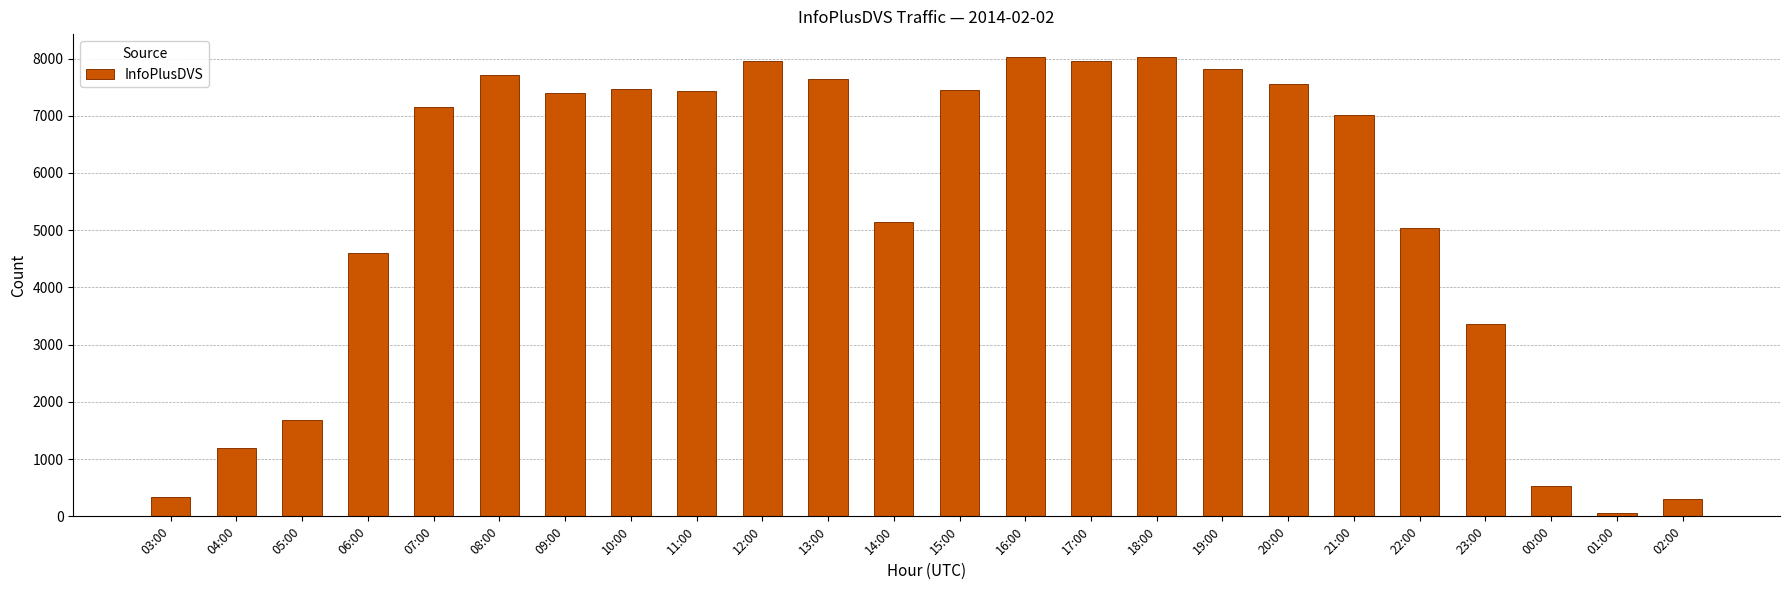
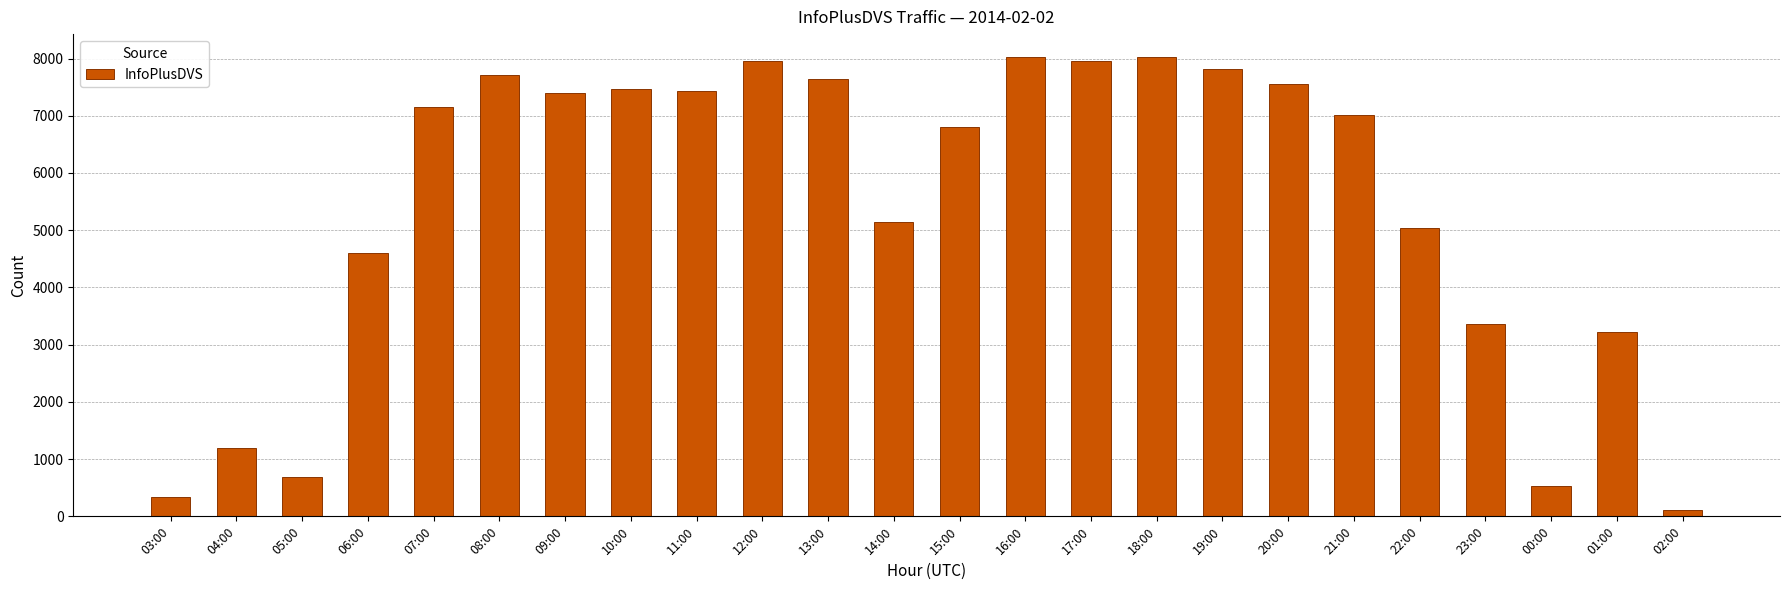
05:00: 1700 -> 700
15:00: 7400 -> 6800
01:00: 100 -> 3200
02:00: 300 -> 100
